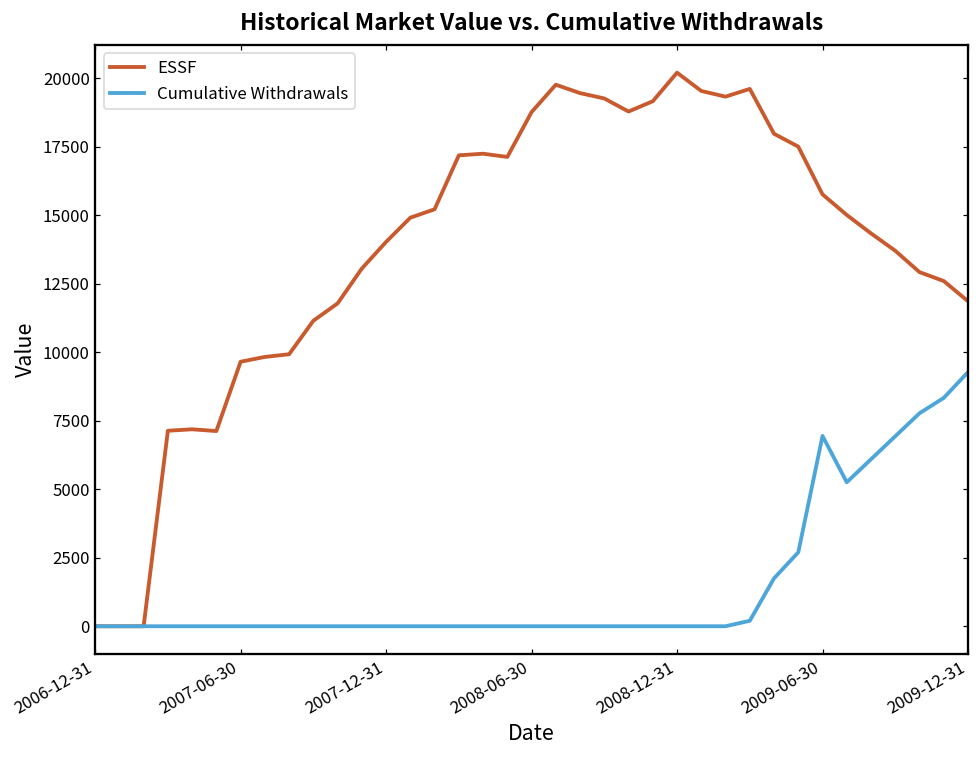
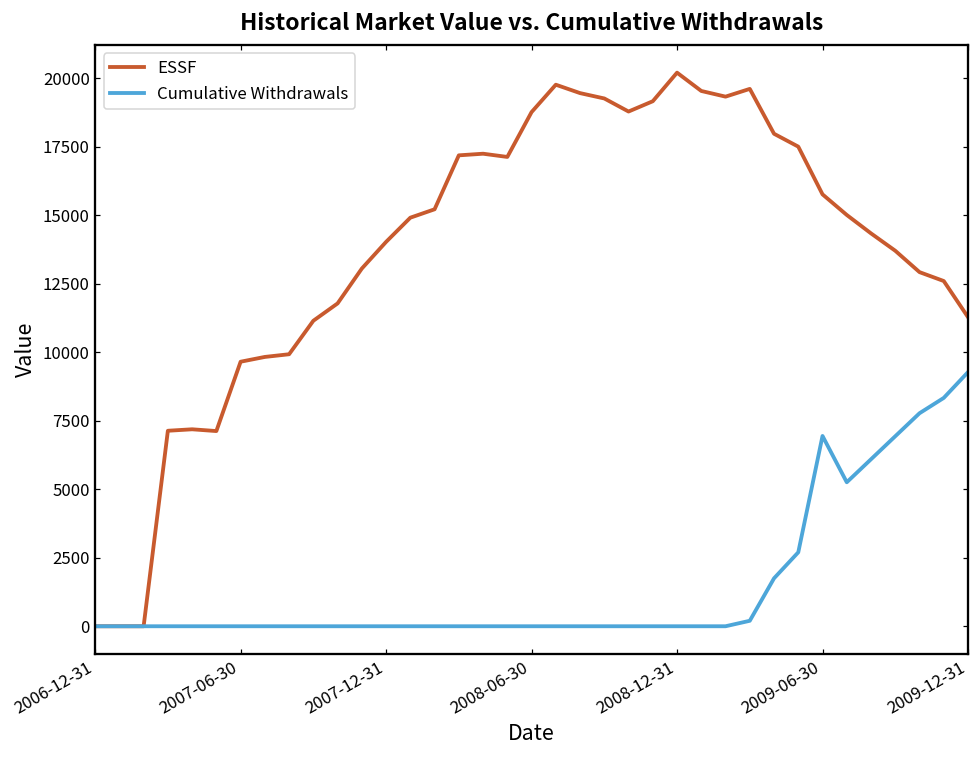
ESSF, 2009-12-31: 11900 -> 11300
